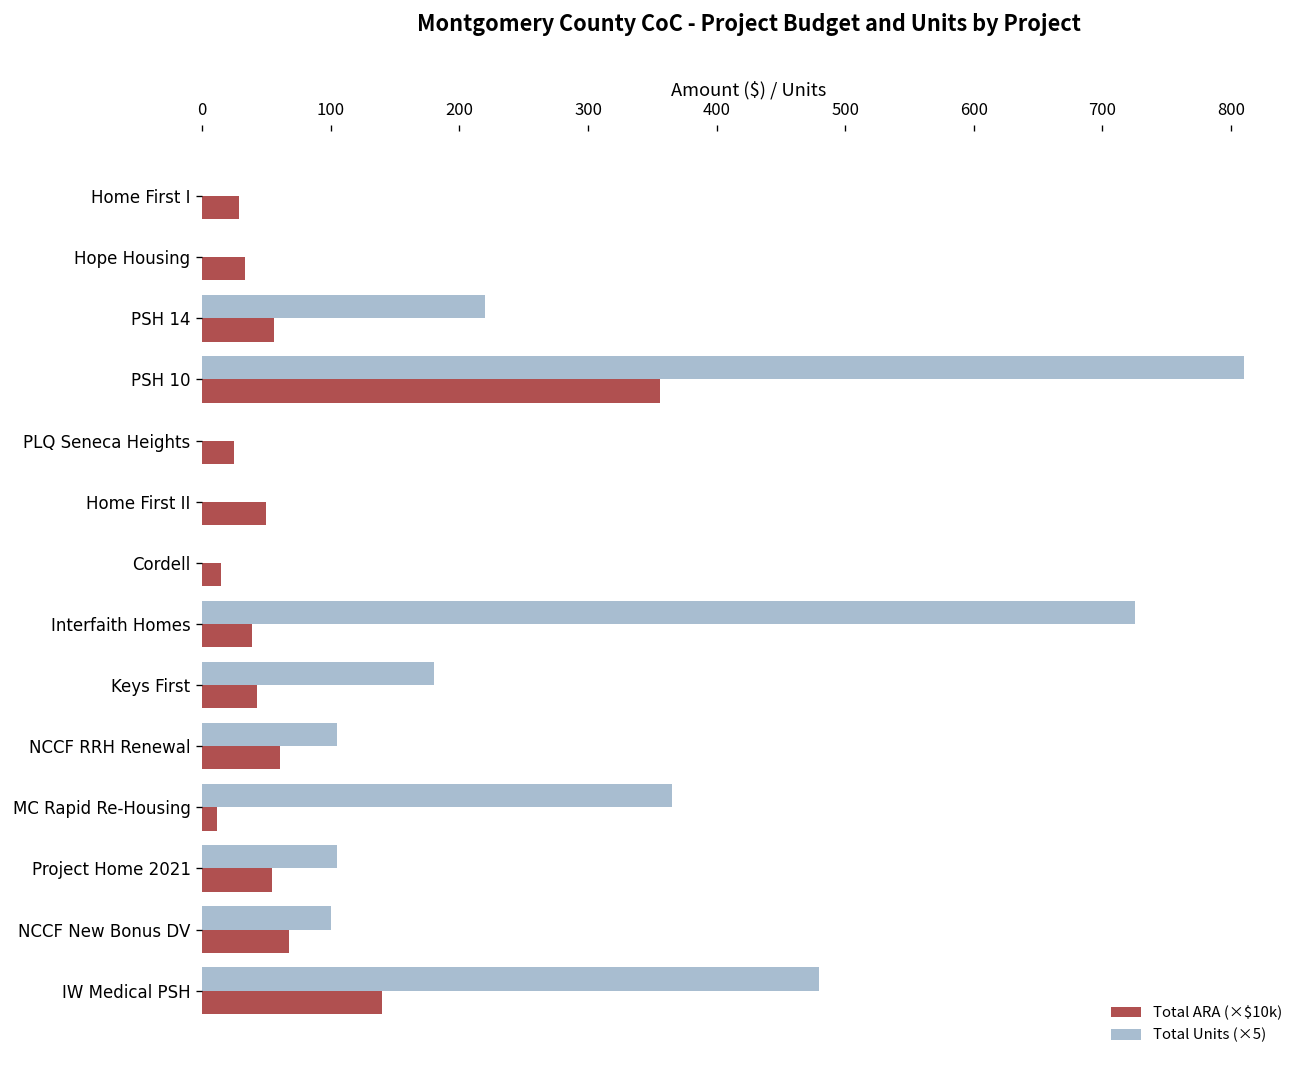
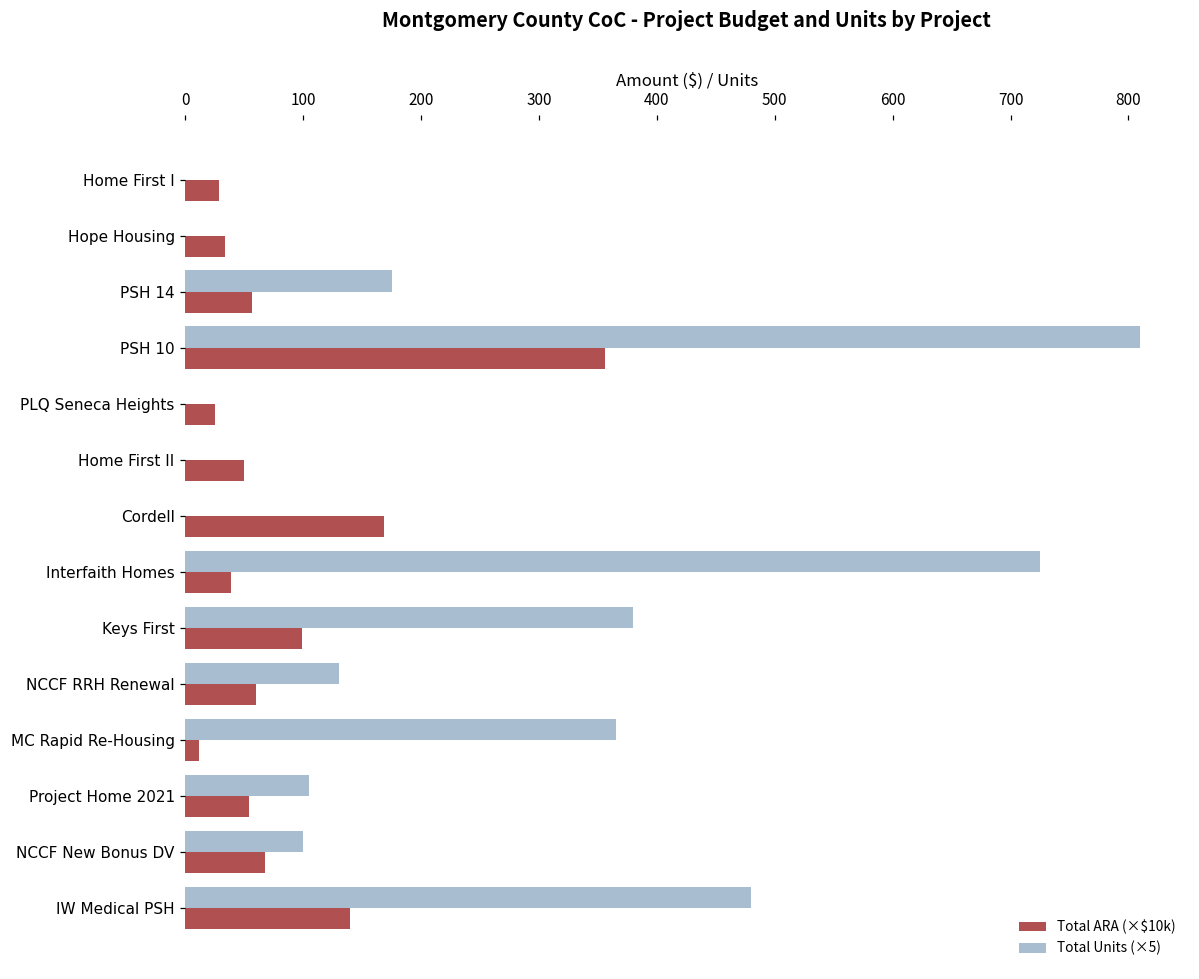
Total Units (×5), PSH 14: 220 -> 175
Total ARA (×$10k), Cordell: 15 -> 169
Total Units (×5), Keys First: 180 -> 380
Total ARA (×$10k), Keys First: 43 -> 99
Total Units (×5), NCCF RRH Renewal: 105 -> 130
